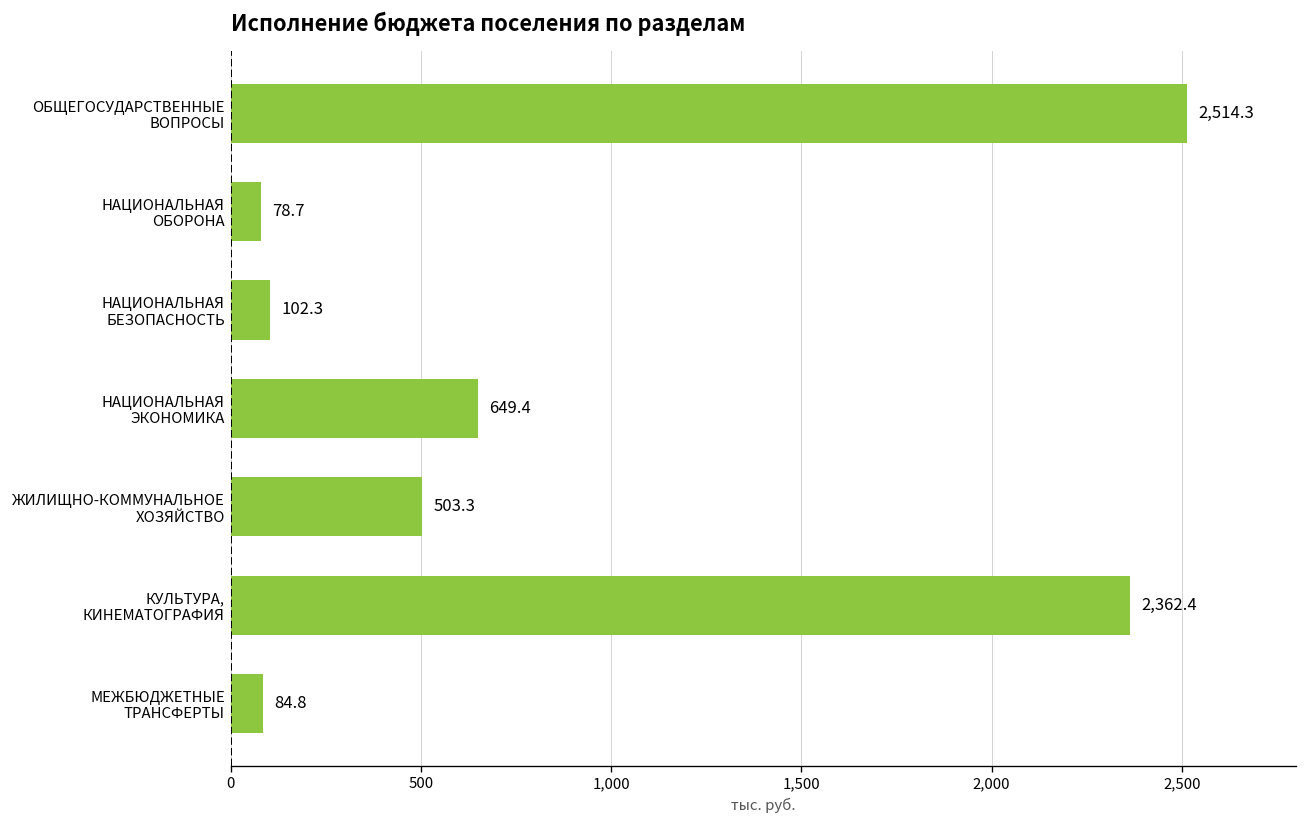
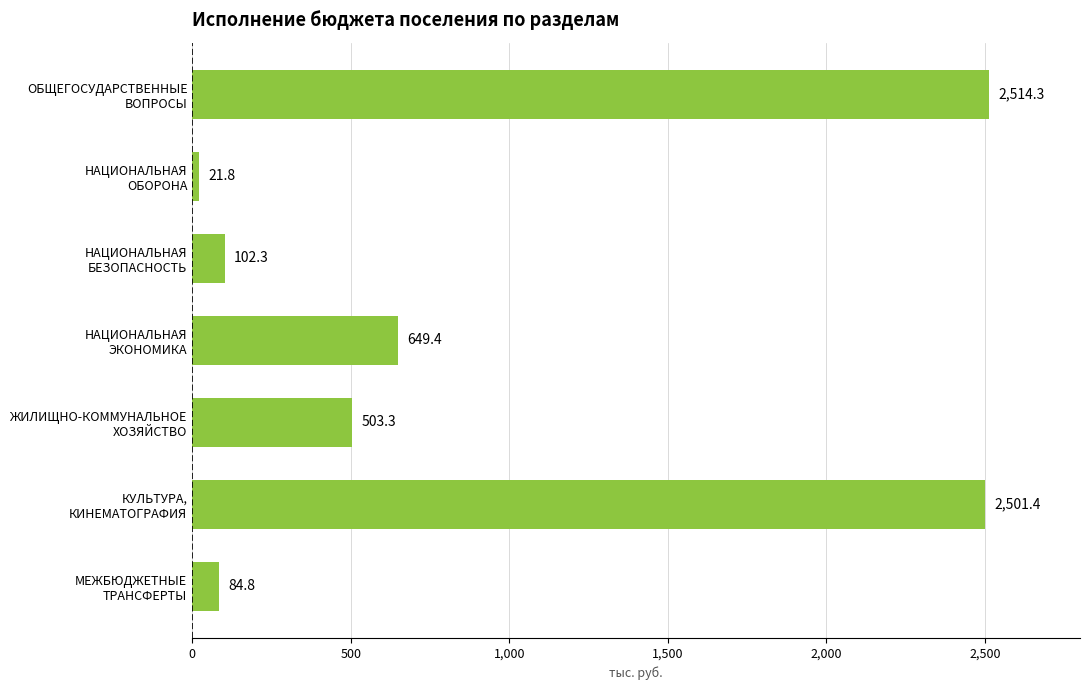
НАЦИОНАЛЬНАЯ ОБОРОНА: 78.7 -> 21.8
КУЛЬТУРА, КИНЕМАТОГРАФИЯ: 2,362.4 -> 2,501.4
